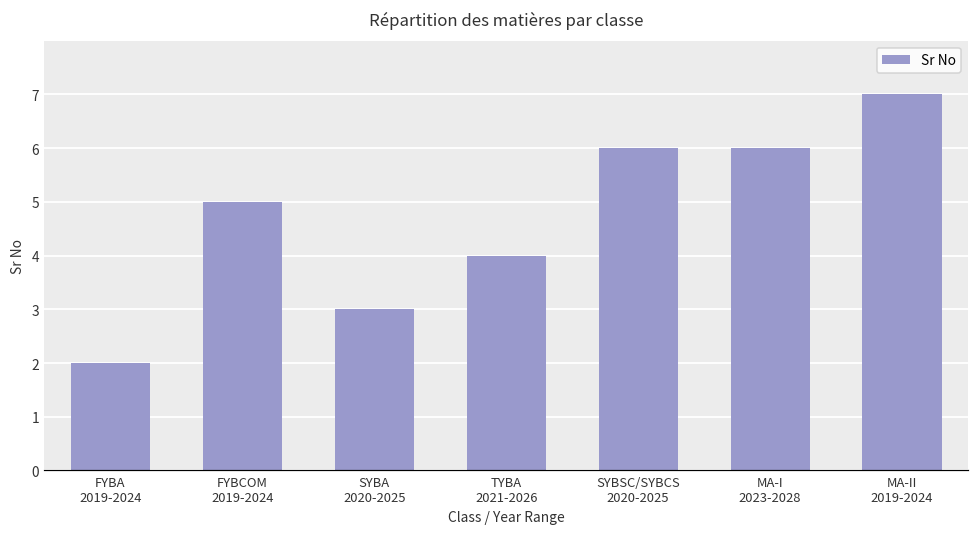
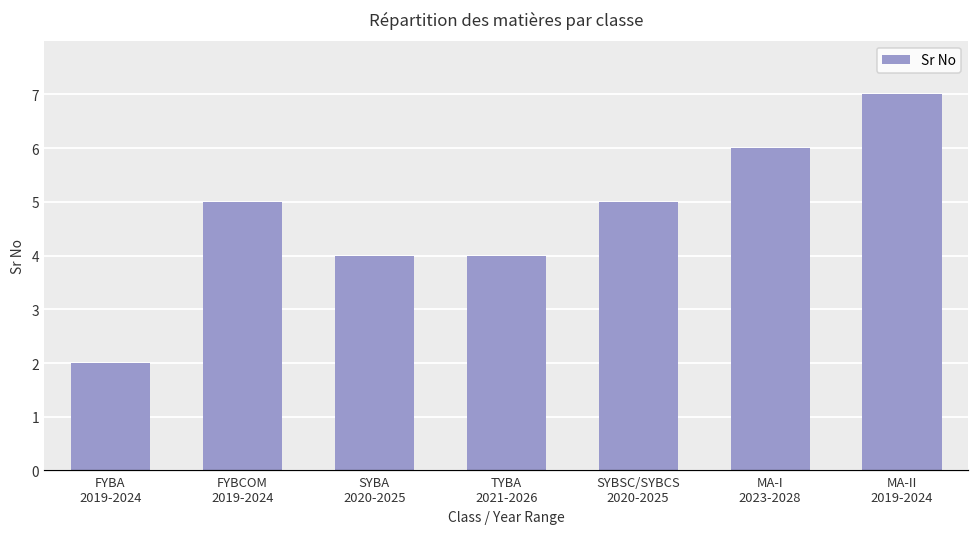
SYBA 2020-2025: 3 -> 4
SYBSC/SYBCS 2020-2025: 6 -> 5
